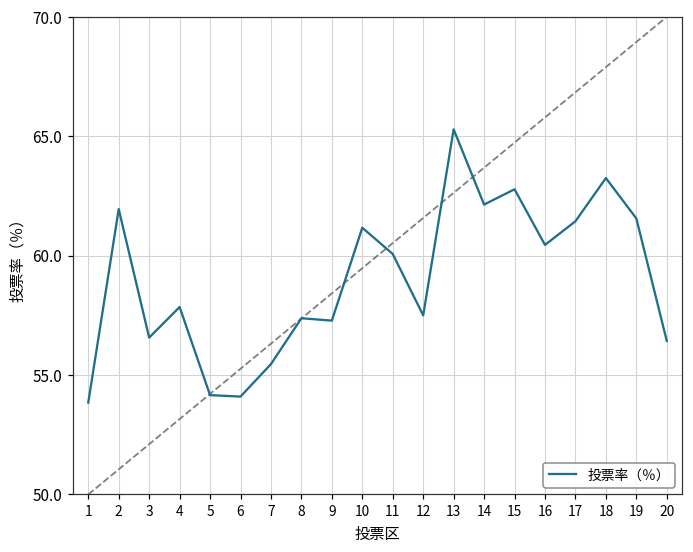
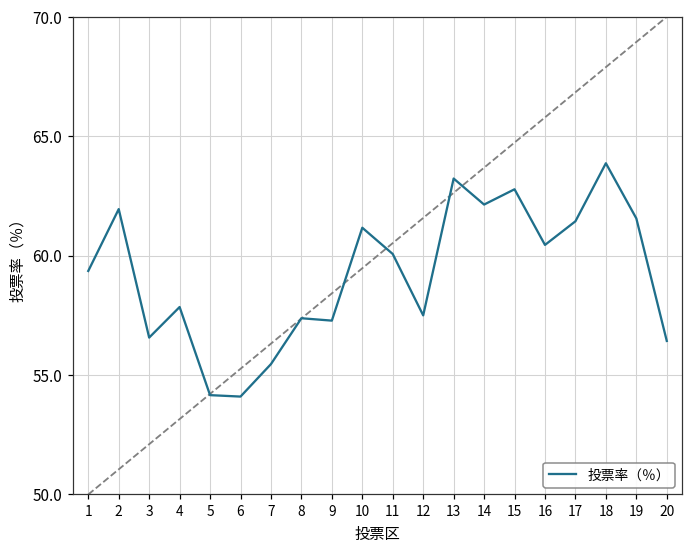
投票率（％）, 1: 53.9 -> 59.4
投票率（％）, 13: 65.3 -> 63.2
投票率（％）, 18: 63.3 -> 63.9
